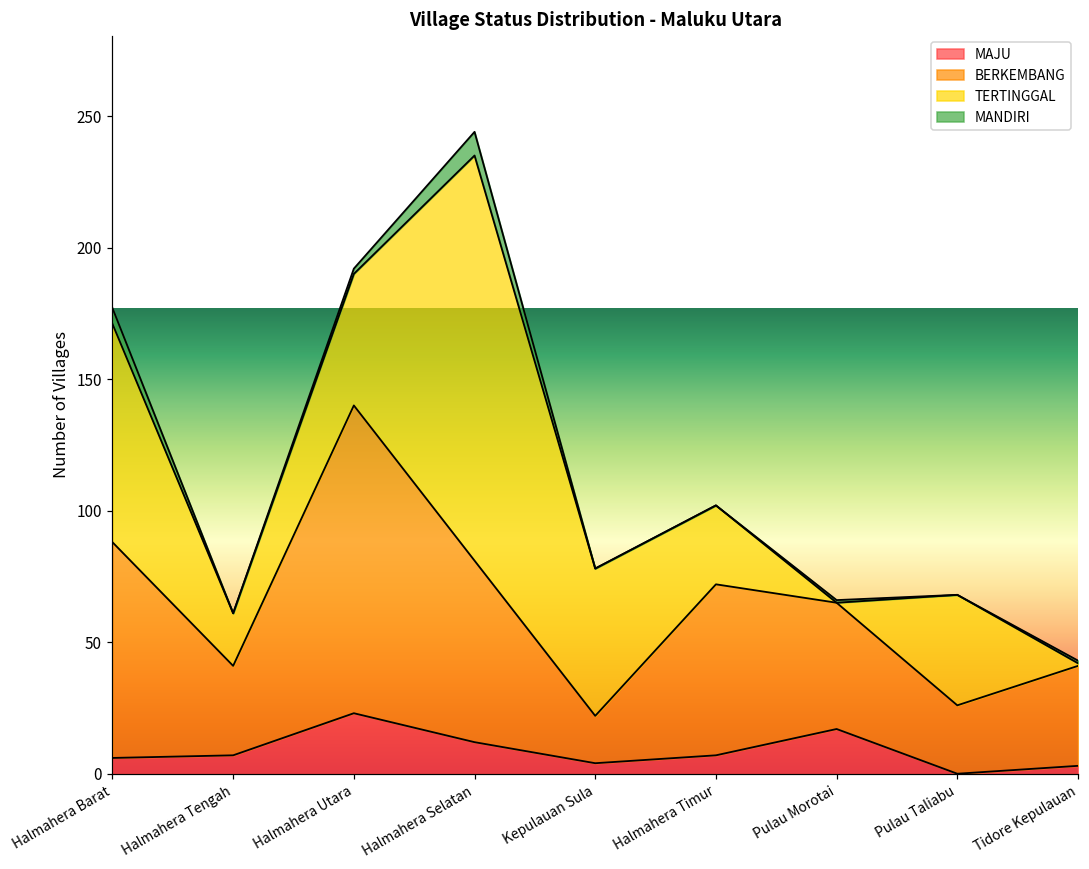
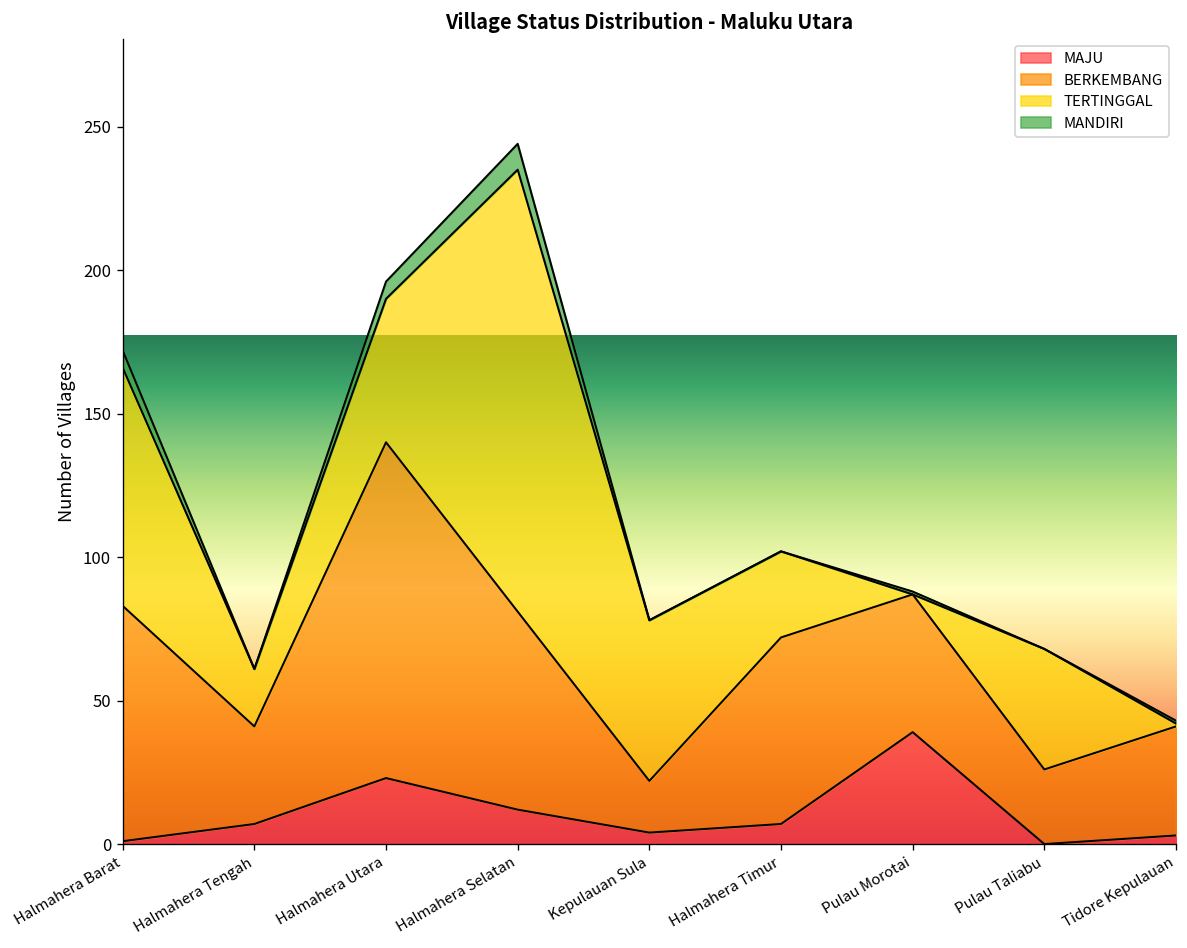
MAJU, Halmahera Barat: 6 -> 1
MANDIRI, Halmahera Utara: 2 -> 6
MAJU, Pulau Morotai: 17 -> 39
